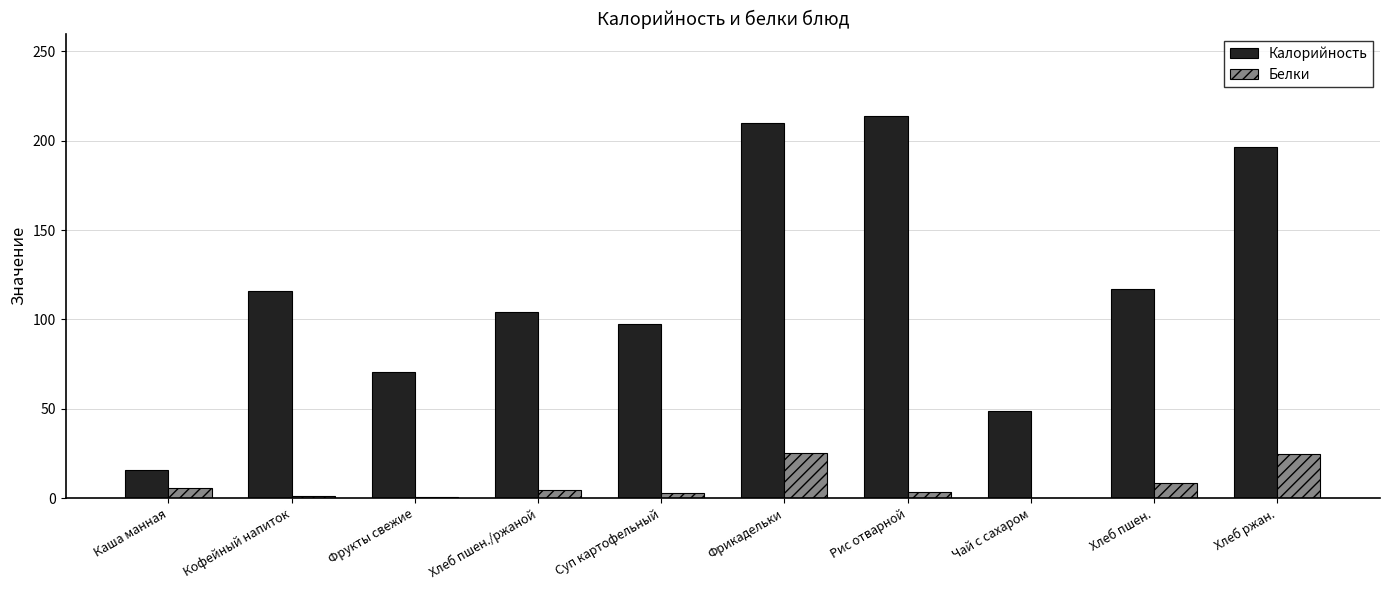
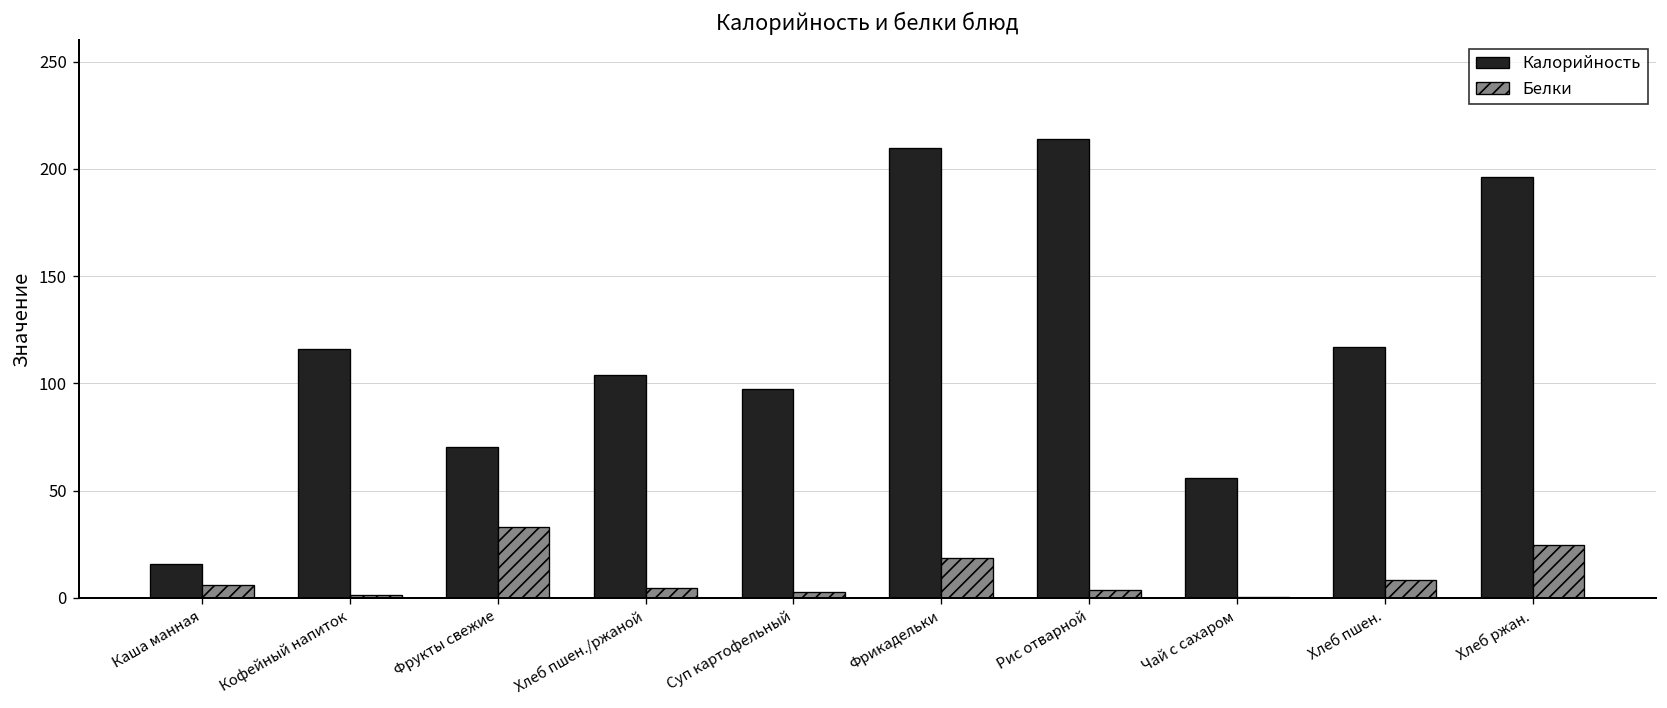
Белки, Фрукты свежие: 1 -> 33
Белки, Фрикадельки: 25 -> 18
Калорийность, Чай с сахаром: 49 -> 56
